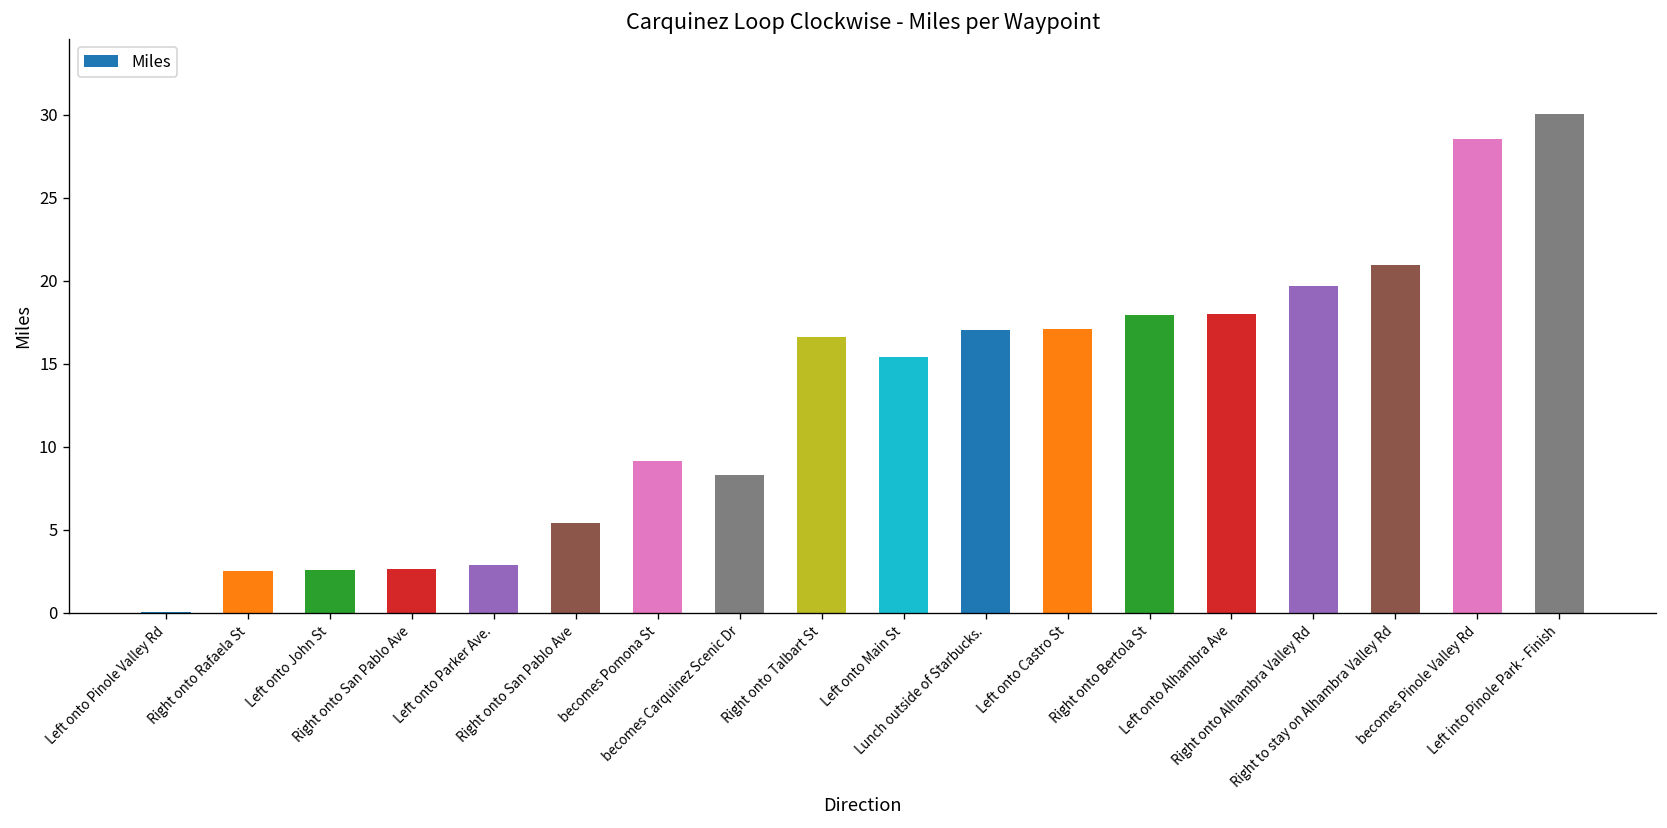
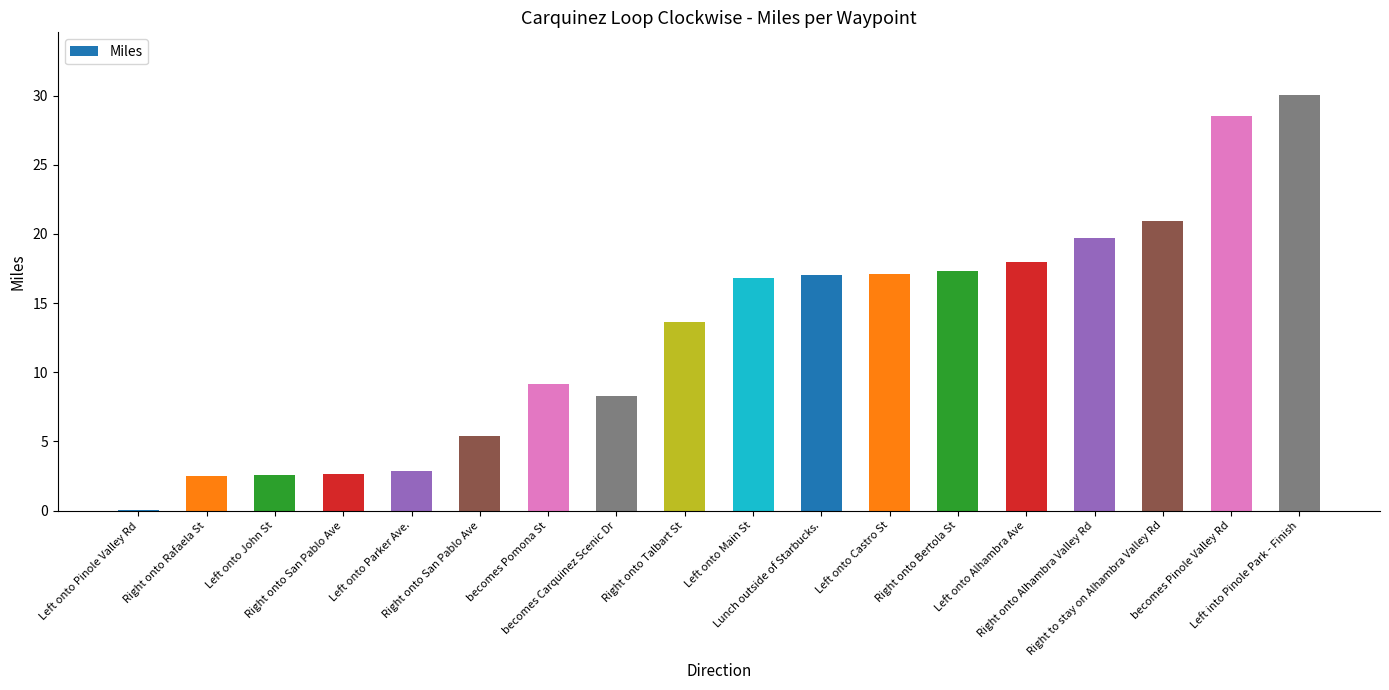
Right onto Talbart St: 16.6 -> 13.7
Left onto Main St: 15.4 -> 16.8
Right onto Bertola St: 17.9 -> 17.3
